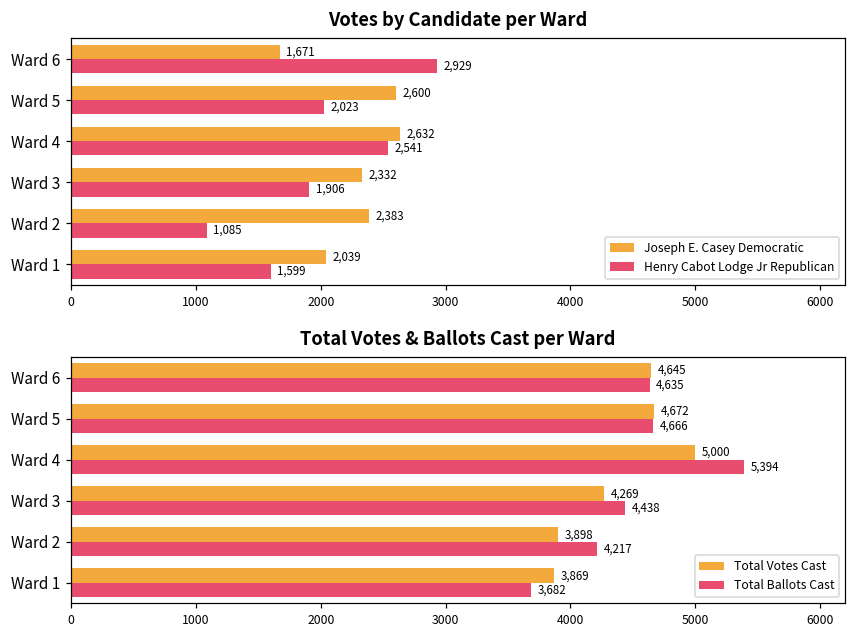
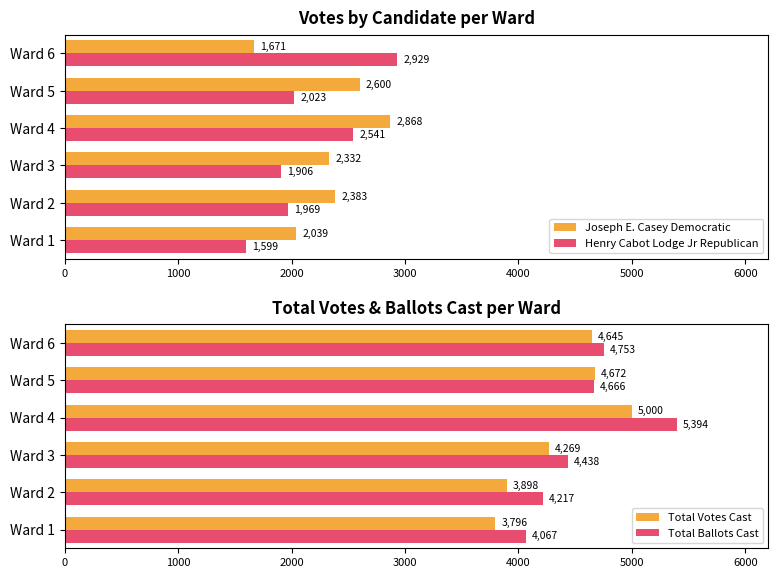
Votes by Candidate per Ward, Joseph E. Casey Democratic, Ward 4: 2,632 -> 2,868
Votes by Candidate per Ward, Henry Cabot Lodge Jr Republican, Ward 2: 1,085 -> 1,969
Total Votes & Ballots Cast per Ward, Total Ballots Cast, Ward 6: 4,635 -> 4,753
Total Votes & Ballots Cast per Ward, Total Votes Cast, Ward 1: 3,869 -> 3,796
Total Votes & Ballots Cast per Ward, Total Ballots Cast, Ward 1: 3,682 -> 4,067
